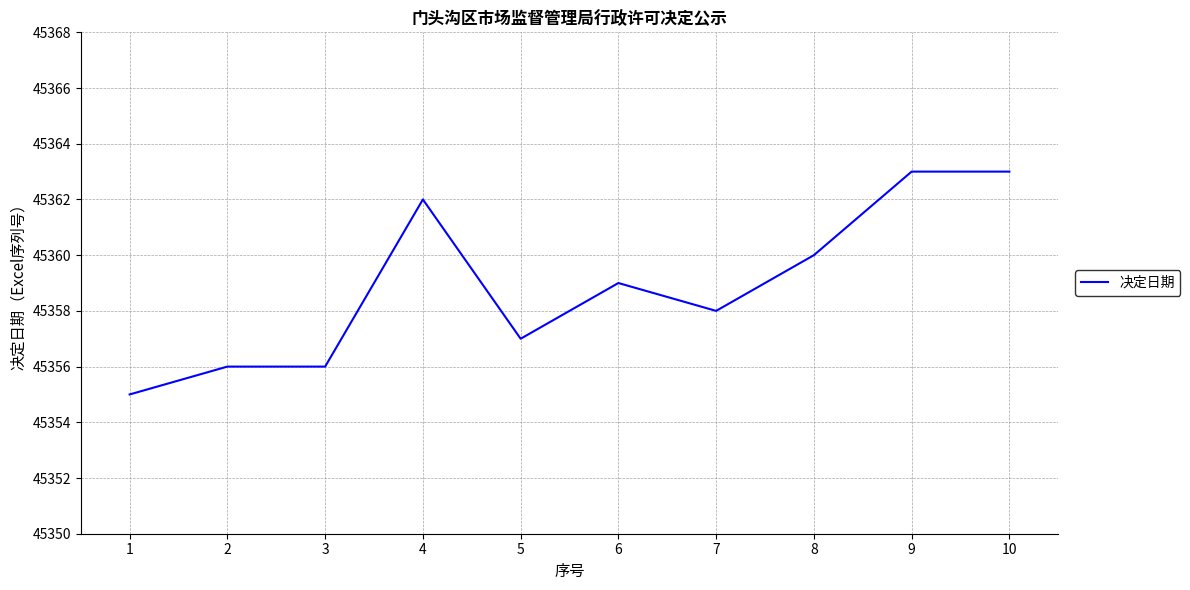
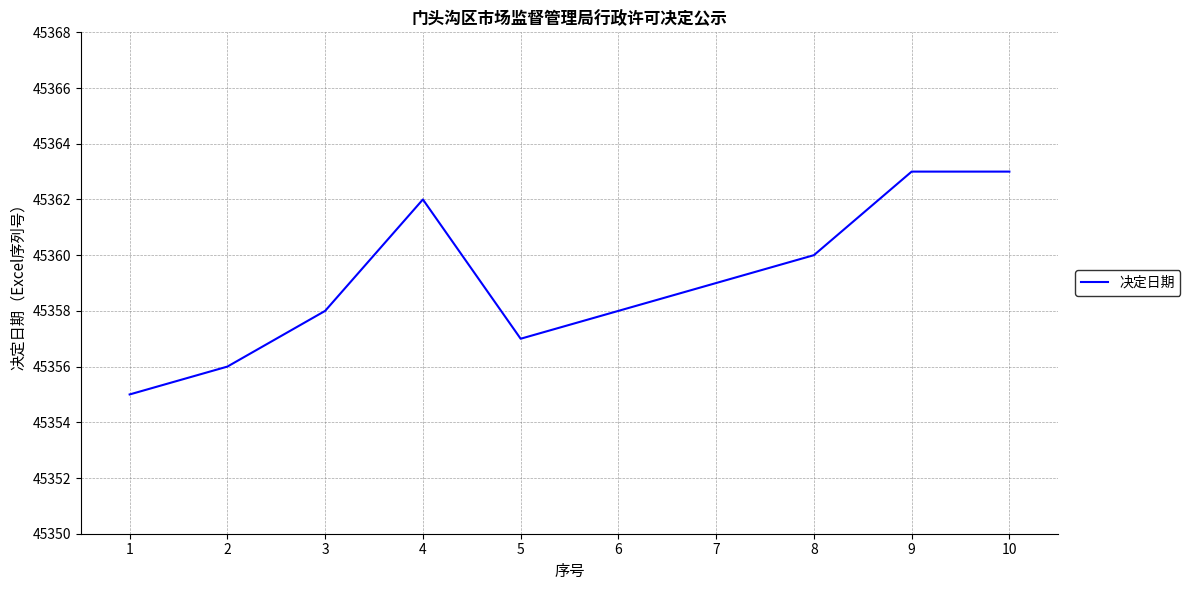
3: 45356 -> 45358
6: 45359 -> 45358
7: 45358 -> 45359
